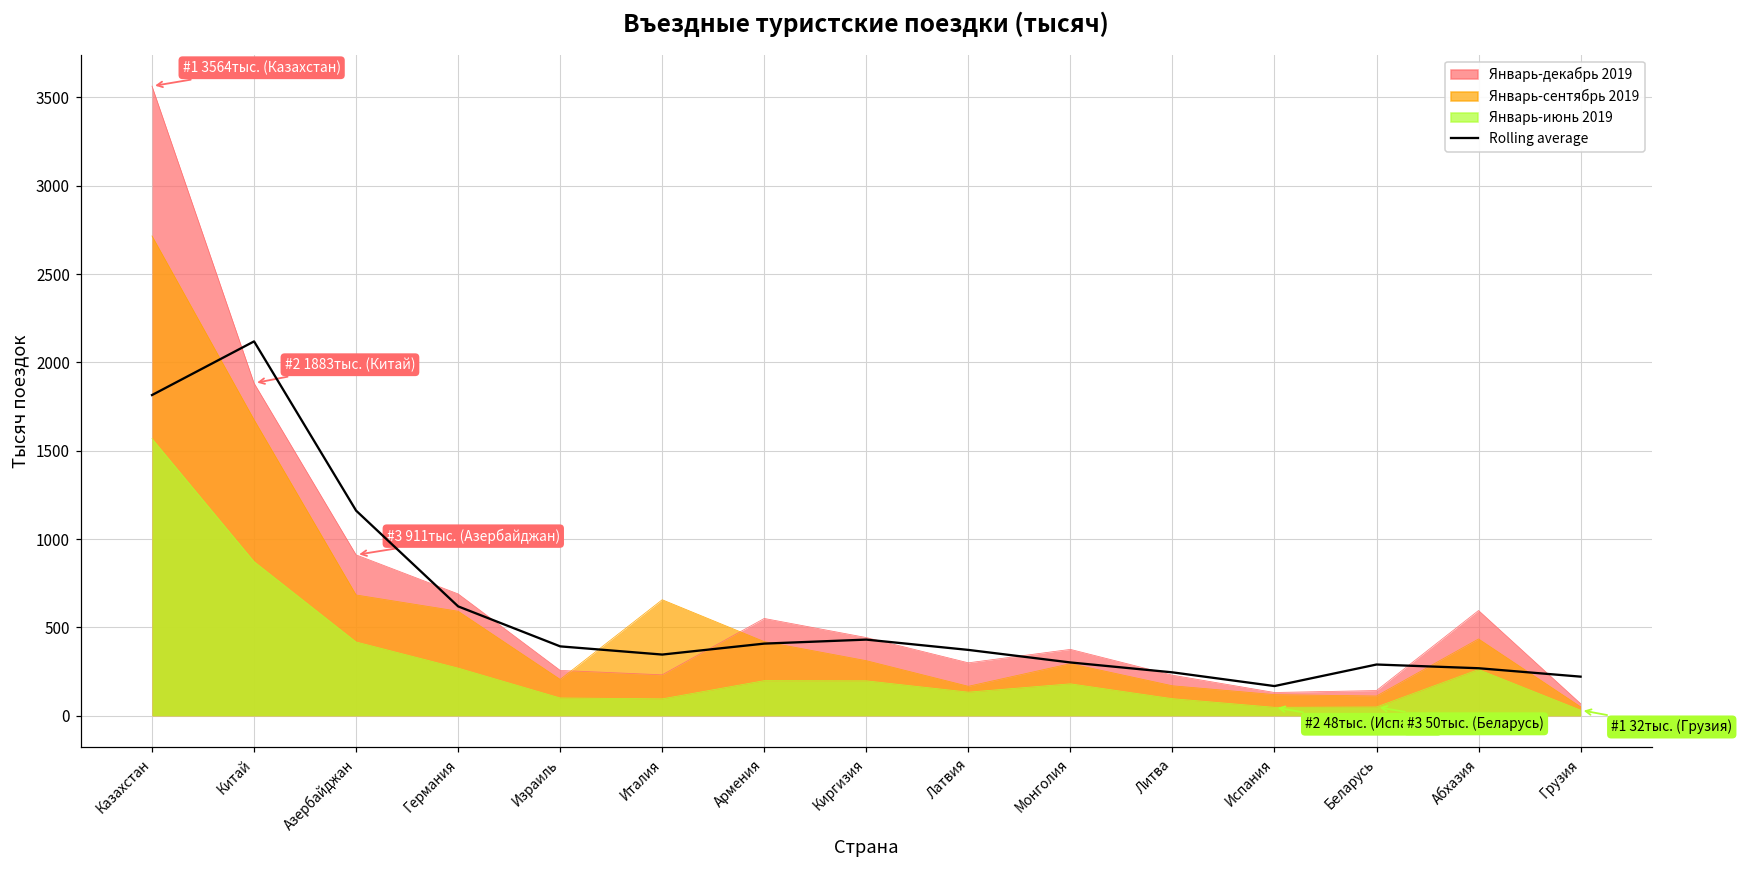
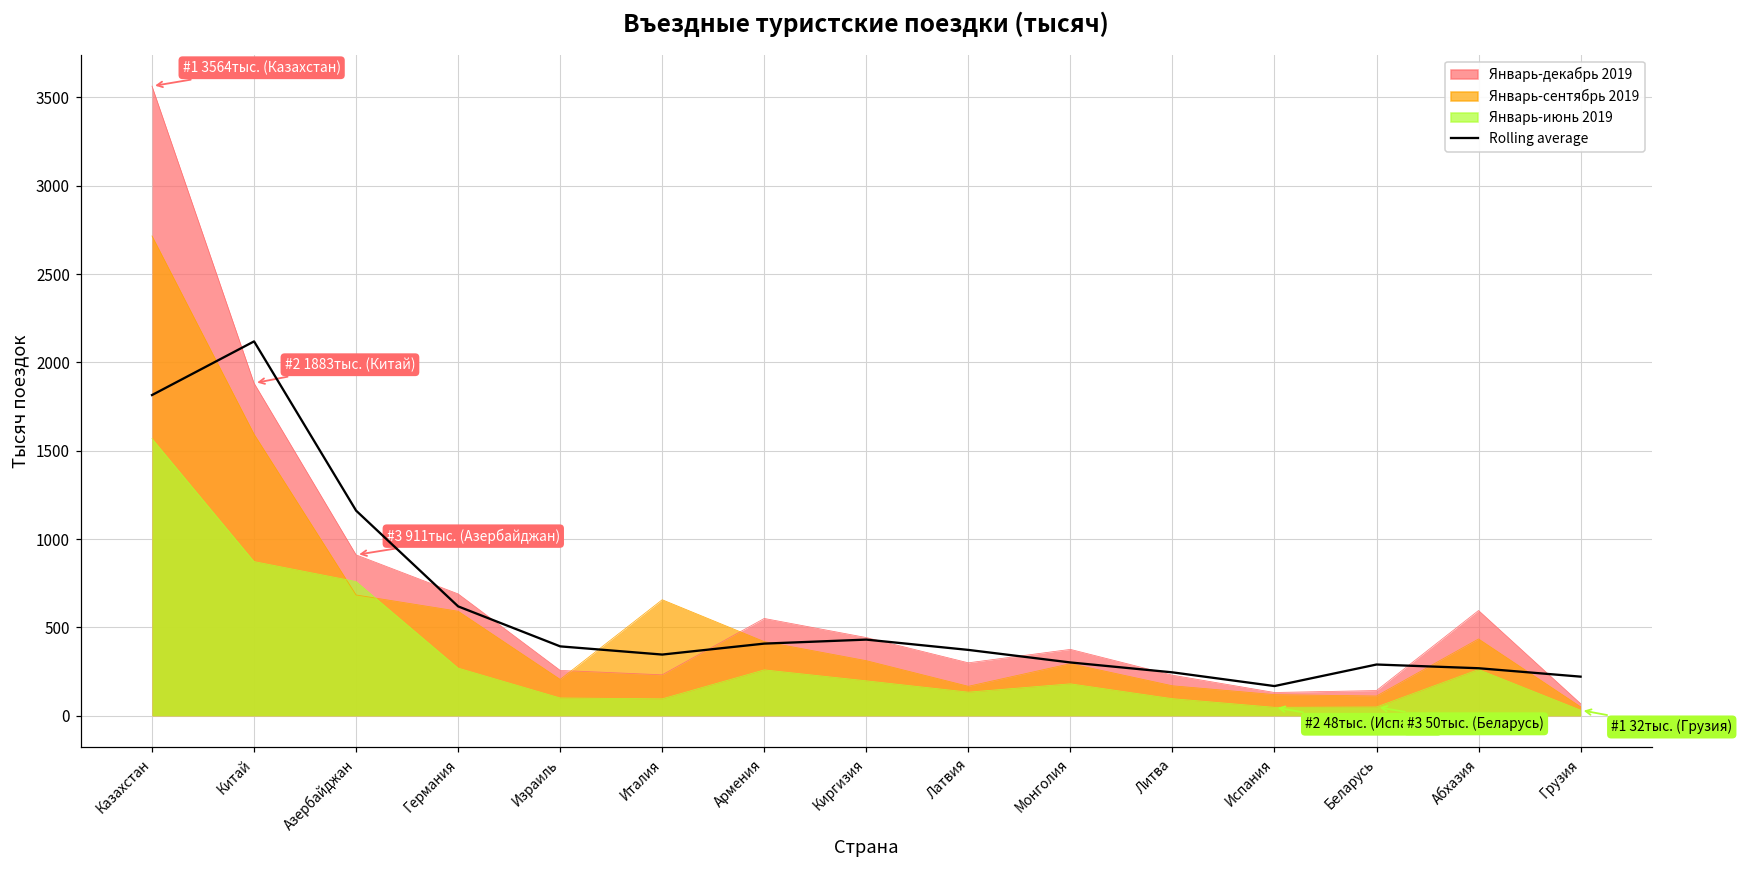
Январь-сентябрь 2019, Китай: 1680 -> 1590
Январь-июнь 2019, Азербайджан: 420 -> 760
Январь-июнь 2019, Армения: 200 -> 260
